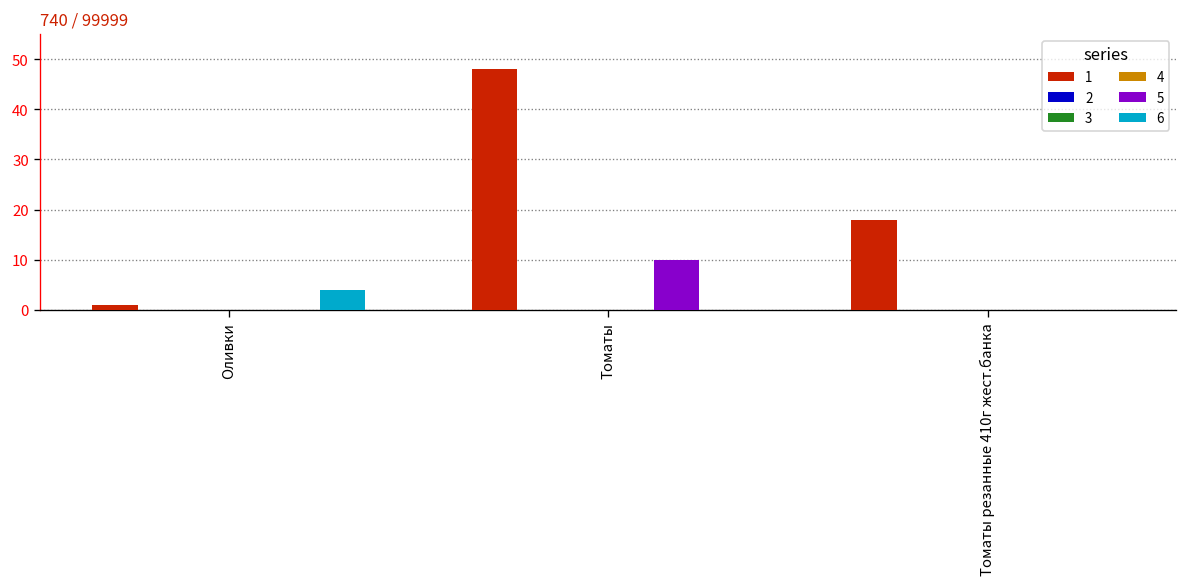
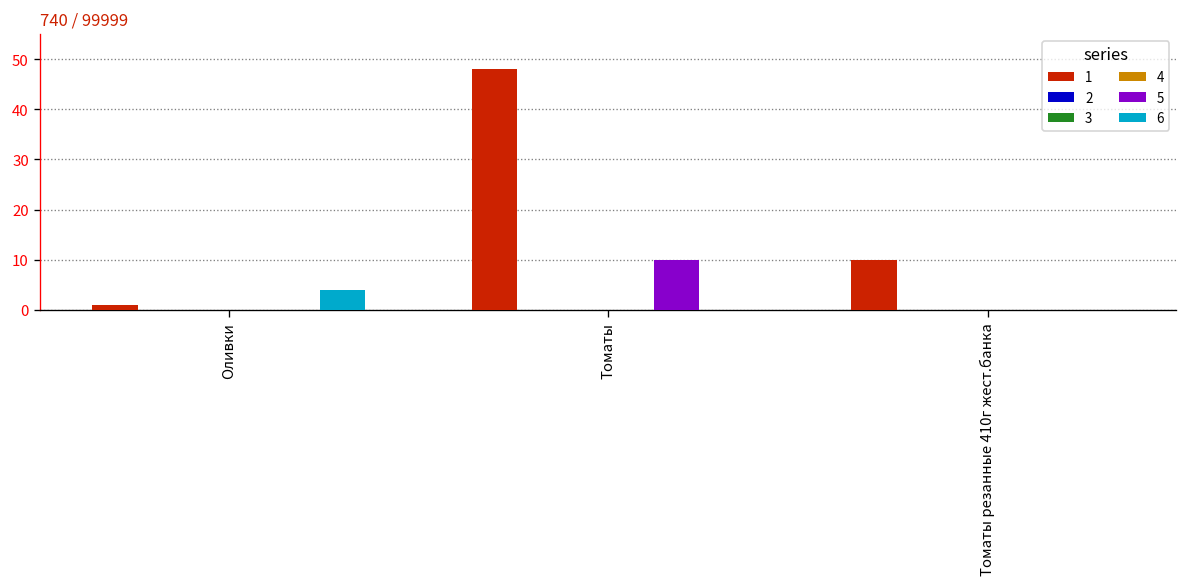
1, Томаты резанные 410г жест.банка: 18 -> 10
